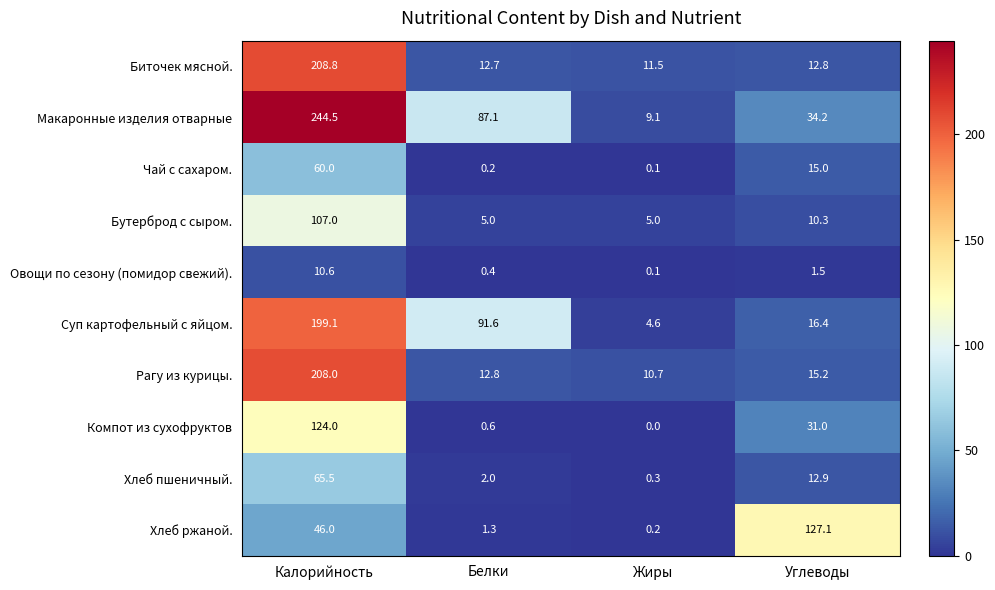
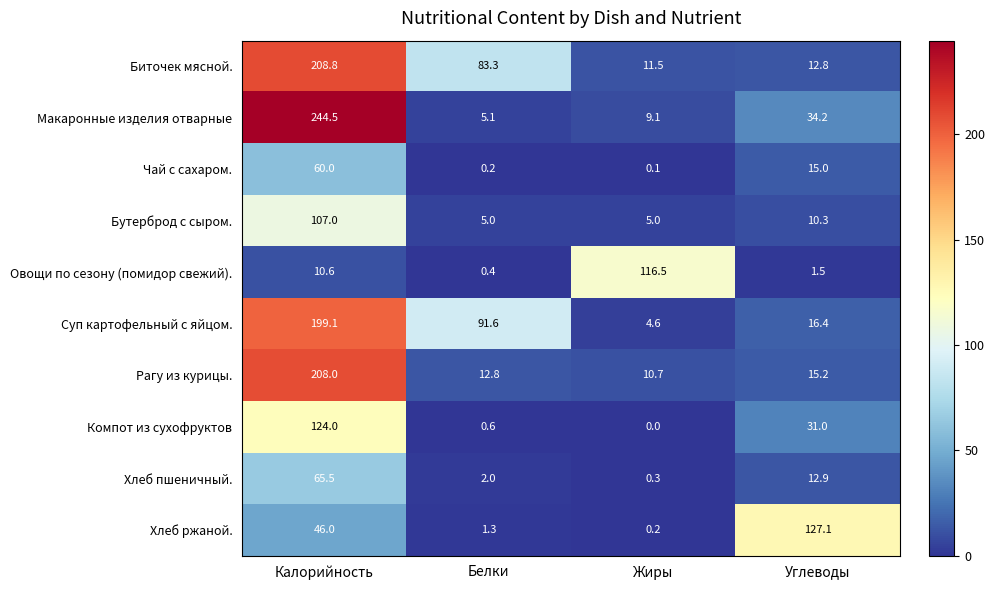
Биточек мясной., Белки: 12.7 -> 83.3
Макаронные изделия отварные, Белки: 87.1 -> 5.1
Овощи по сезону (помидор свежий)., Жиры: 0.1 -> 116.5
